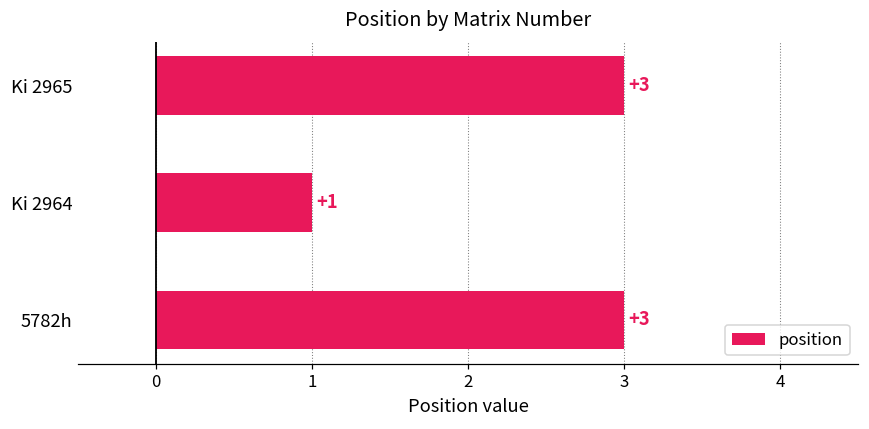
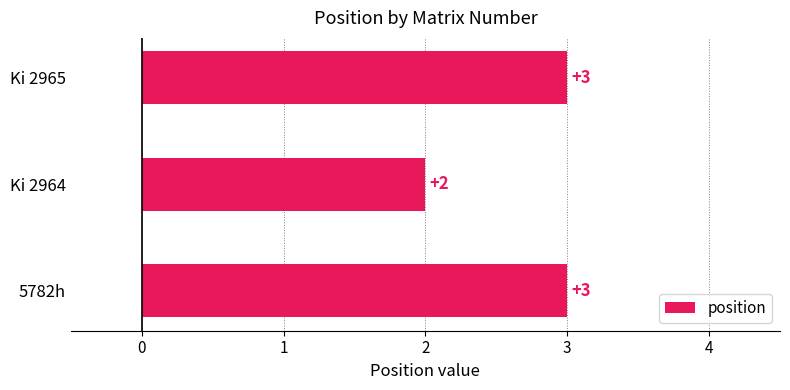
Ki 2964: +1 -> +2
